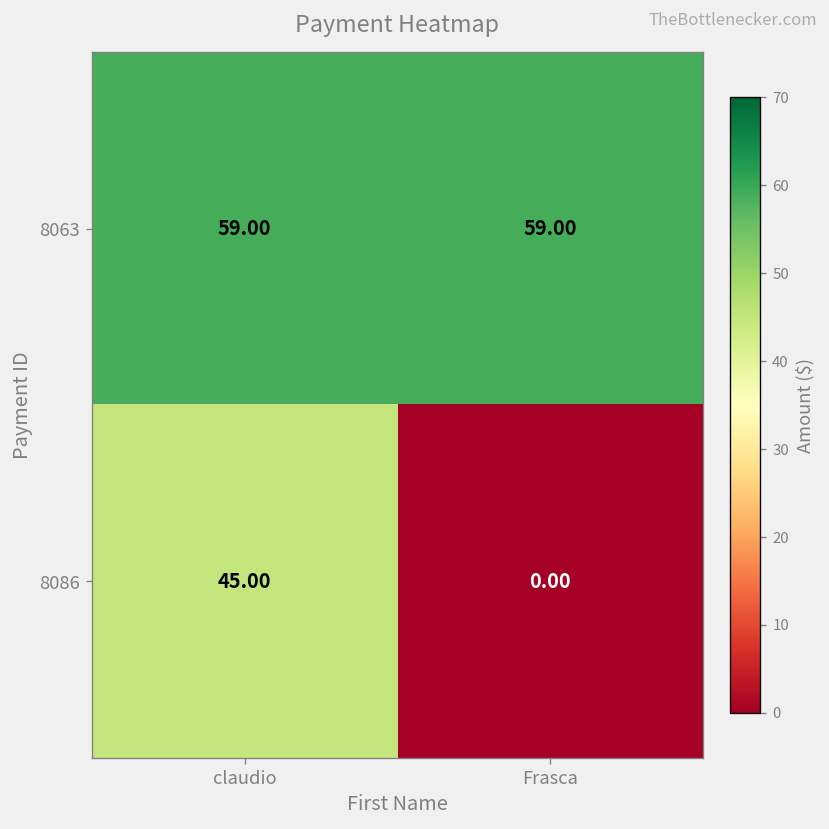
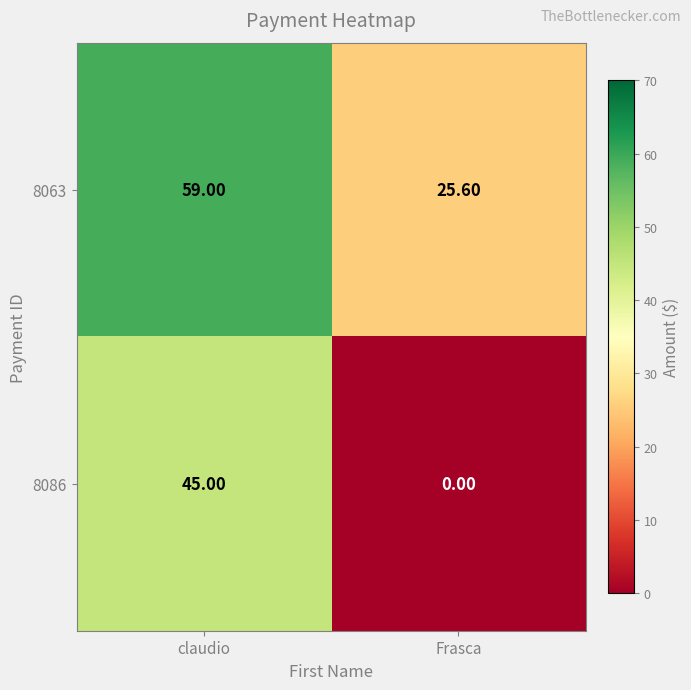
8063, Frasca: 59.00 -> 25.60
